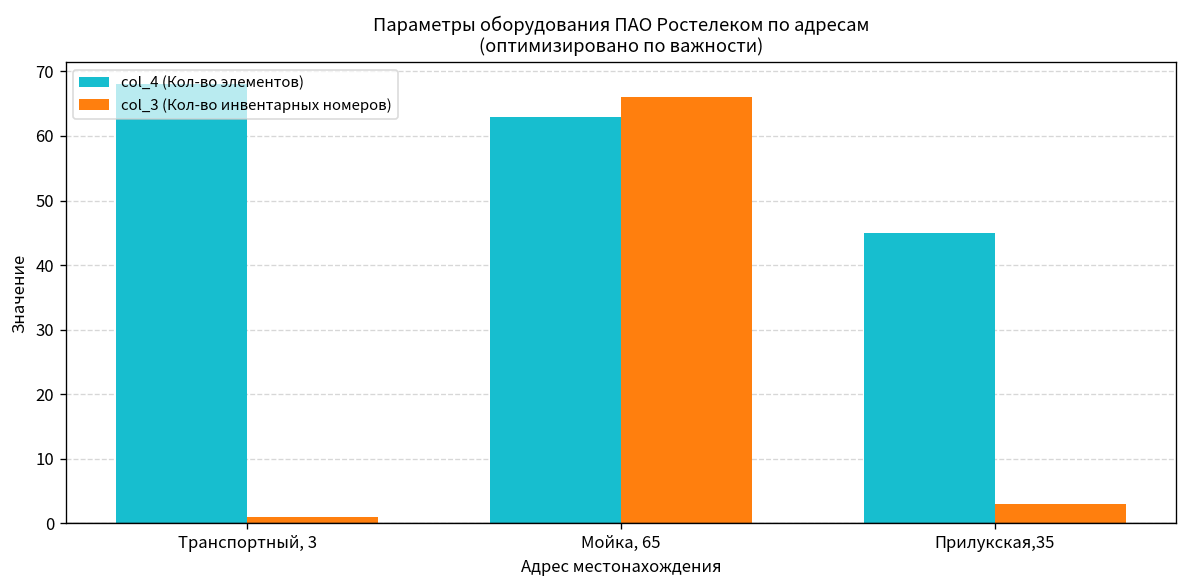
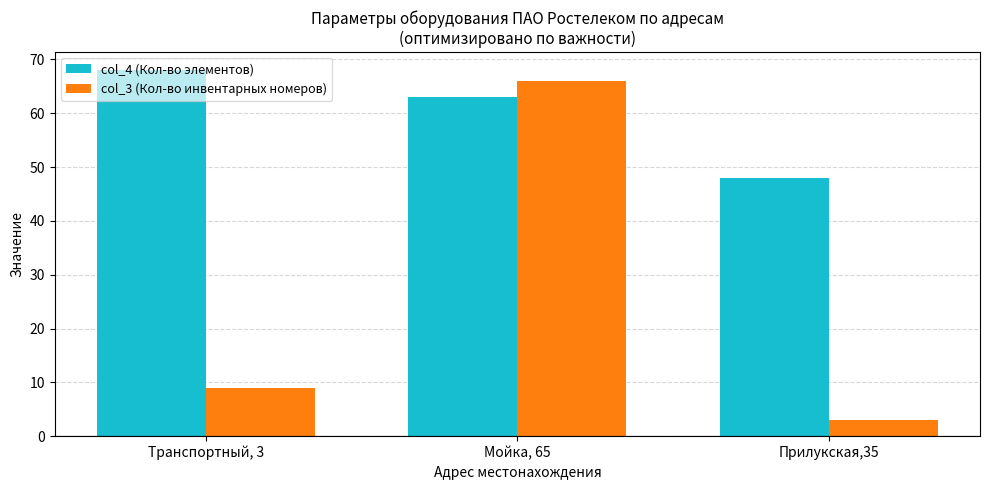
col_3 (Кол-во инвентарных номеров), Транспортный, 3: 1 -> 9
col_4 (Кол-во элементов), Прилукская,35: 45 -> 48
